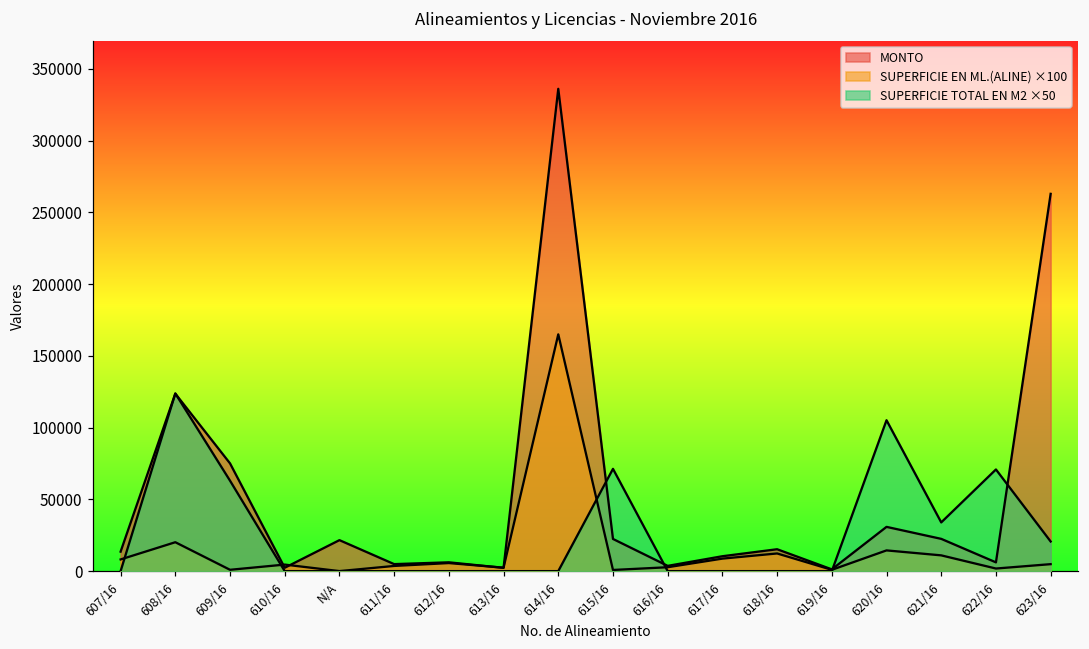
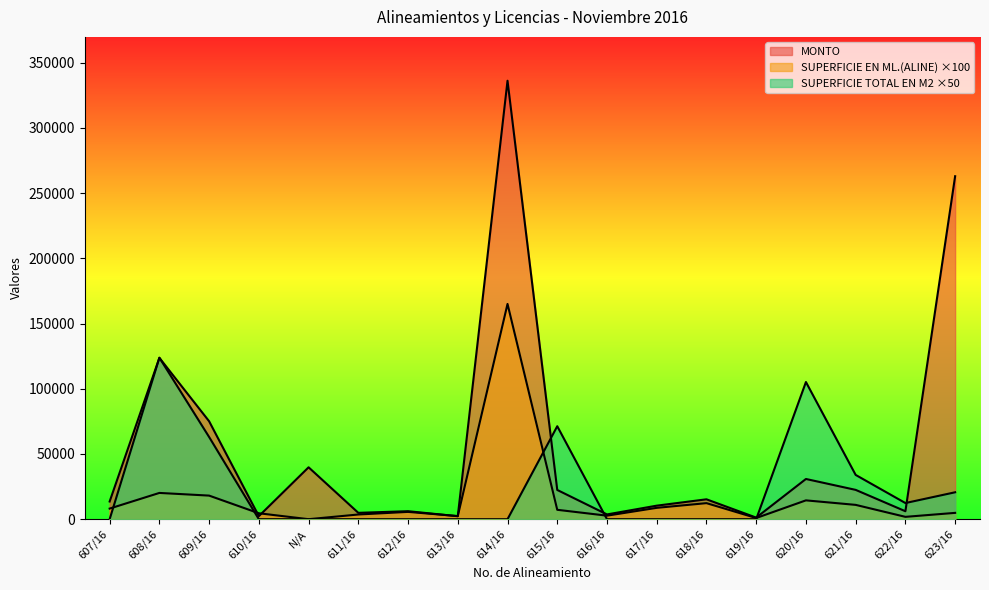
SUPERFICIE EN ML.(ALINE) ×100, 609/16: 1000 -> 18000
MONTO, N/A: 22000 -> 40000
SUPERFICIE EN ML.(ALINE) ×100, 615/16: 1000 -> 7000
SUPERFICIE TOTAL EN M2 ×50, 622/16: 71000 -> 12000
